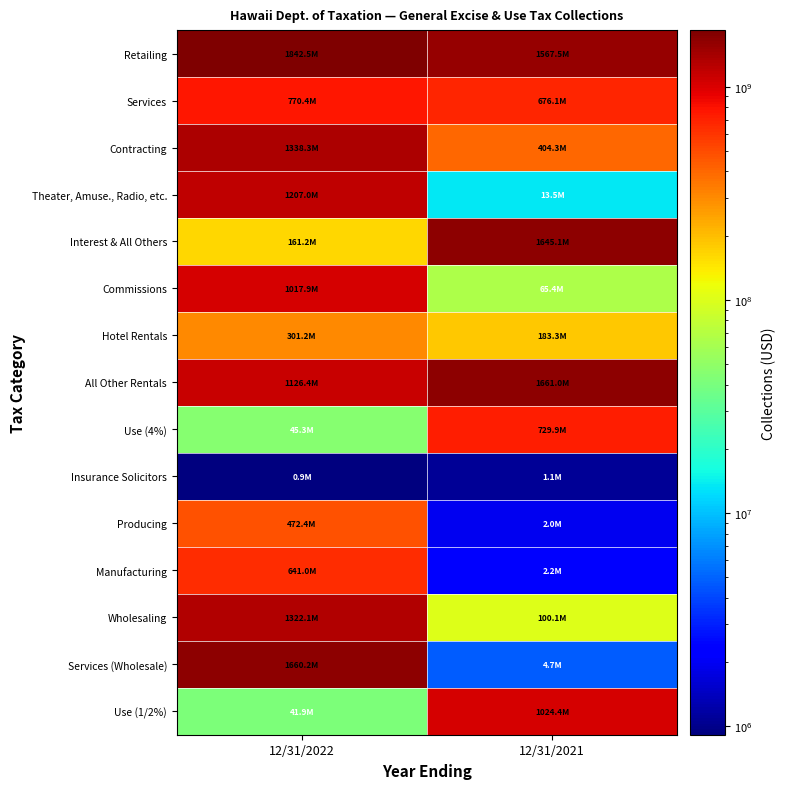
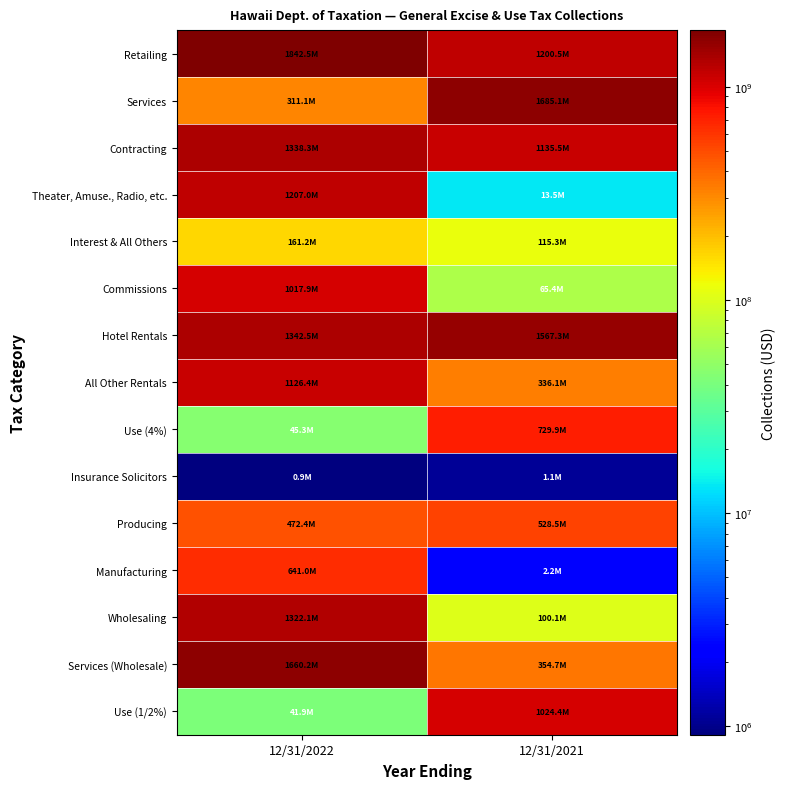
Retailing, 12/31/2021: 1567.5M -> 1200.5M
Services, 12/31/2022: 770.4M -> 311.1M
Services, 12/31/2021: 676.1M -> 1685.1M
Contracting, 12/31/2021: 404.3M -> 1135.5M
Interest & All Others, 12/31/2021: 1645.1M -> 115.3M
Hotel Rentals, 12/31/2022: 301.2M -> 1342.5M
Hotel Rentals, 12/31/2021: 183.3M -> 1567.3M
All Other Rentals, 12/31/2021: 1661.0M -> 336.1M
Producing, 12/31/2021: 2.0M -> 528.5M
Services (Wholesale), 12/31/2021: 4.7M -> 354.7M
